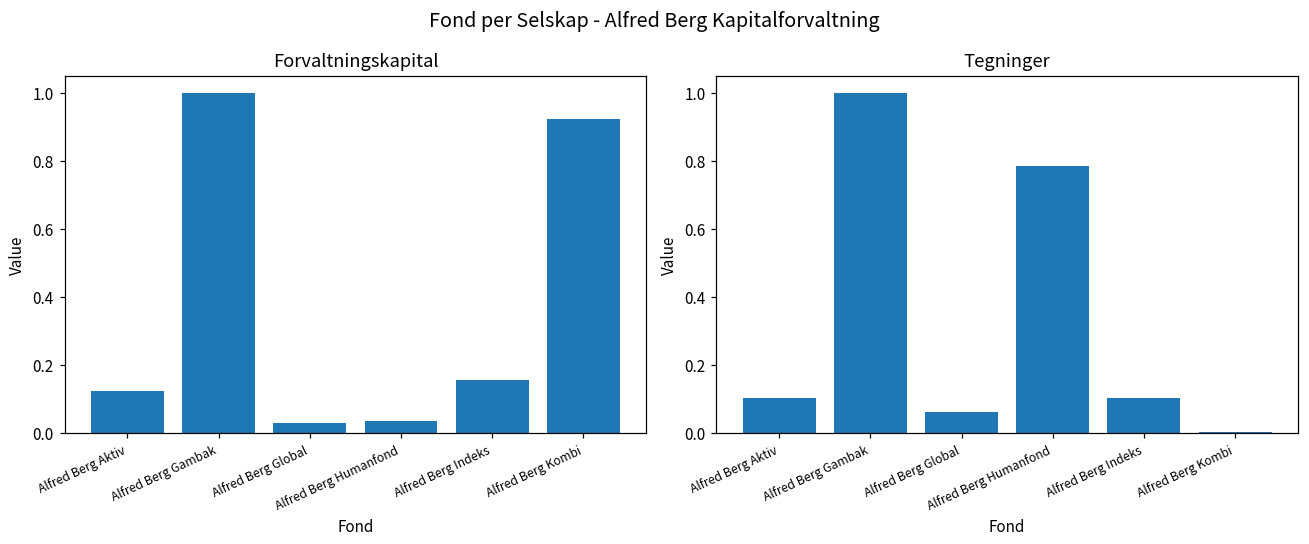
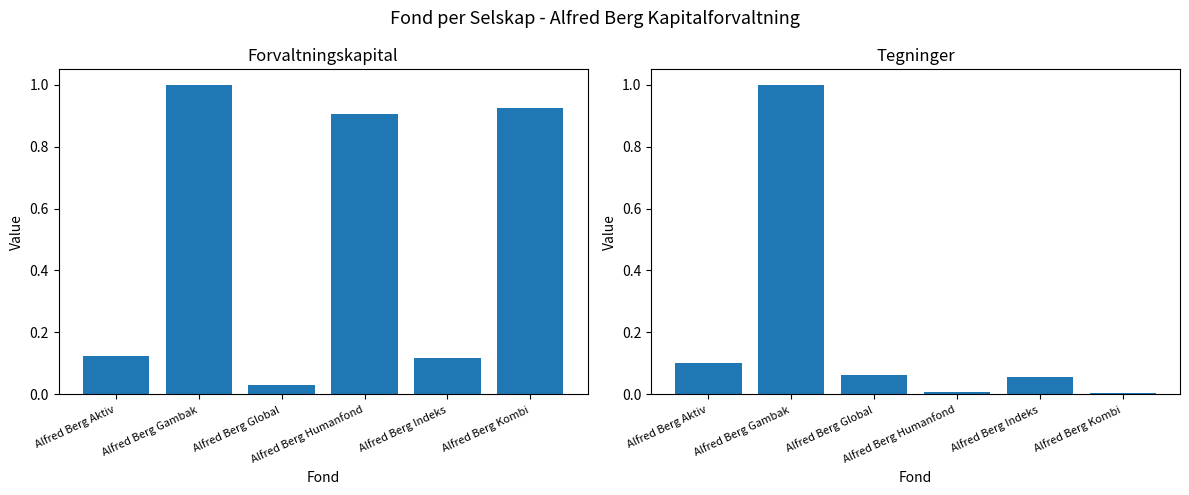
Forvaltningskapital, Alfred Berg Humanfond: 0.04 -> 0.90
Forvaltningskapital, Alfred Berg Indeks: 0.16 -> 0.12
Tegninger, Alfred Berg Humanfond: 0.78 -> 0.01
Tegninger, Alfred Berg Indeks: 0.10 -> 0.06
